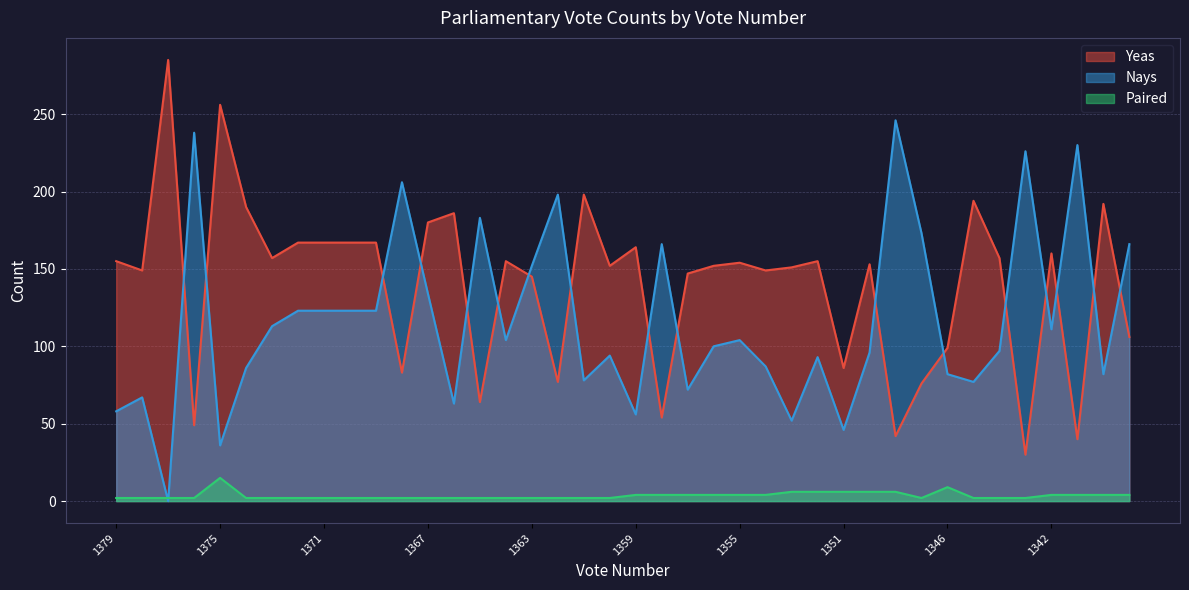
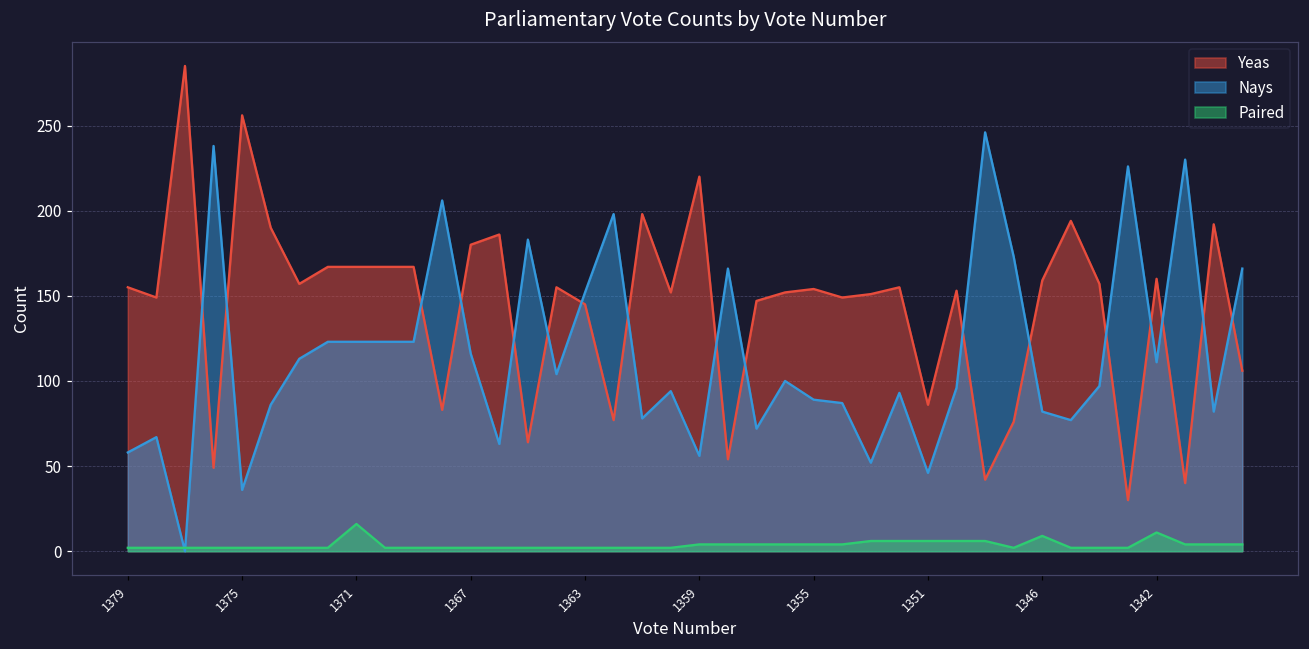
Paired, 1375: 15 -> 2
Paired, 1371: 2 -> 16
Nays, 1367: 134 -> 116
Yeas, 1359: 164 -> 220
Nays, 1355: 104 -> 89
Yeas, 1346: 99 -> 159
Paired, 1342: 4 -> 11
